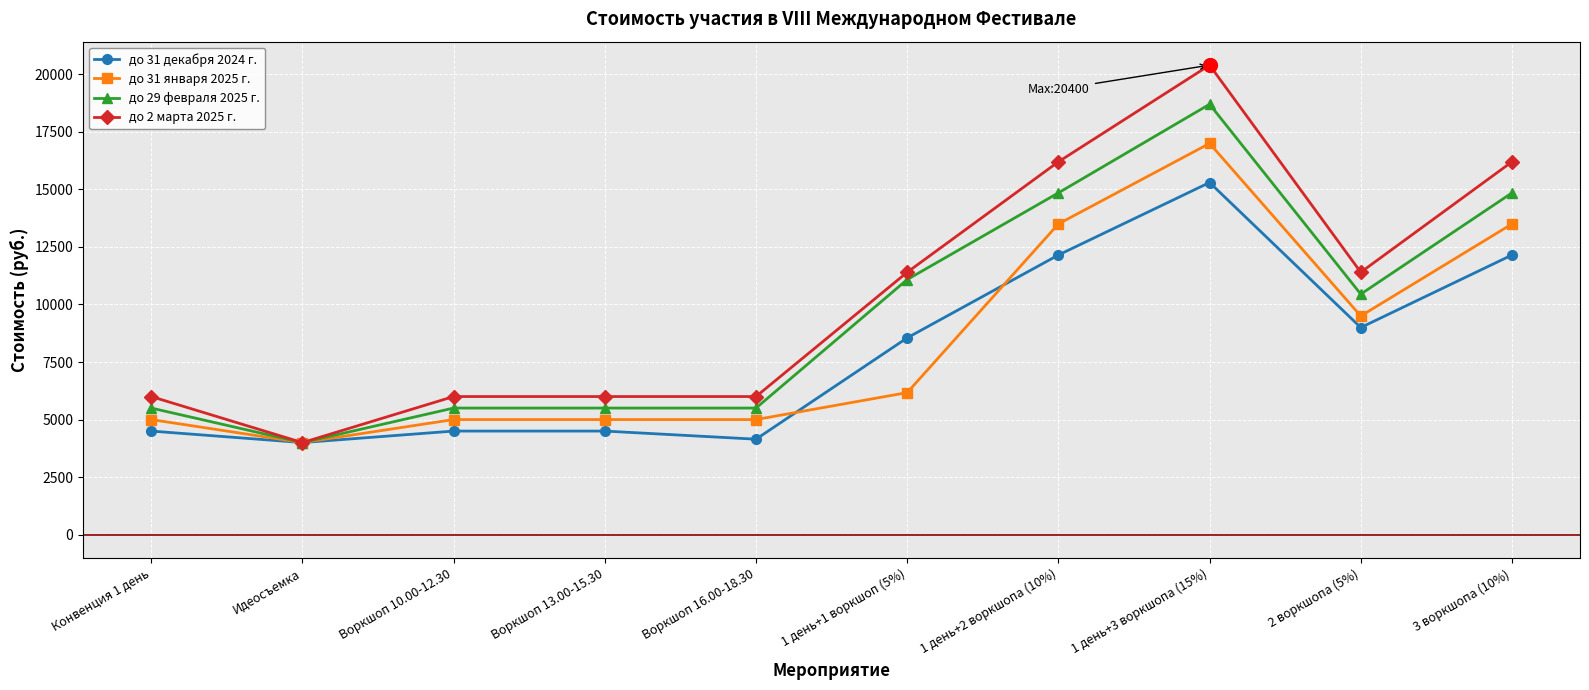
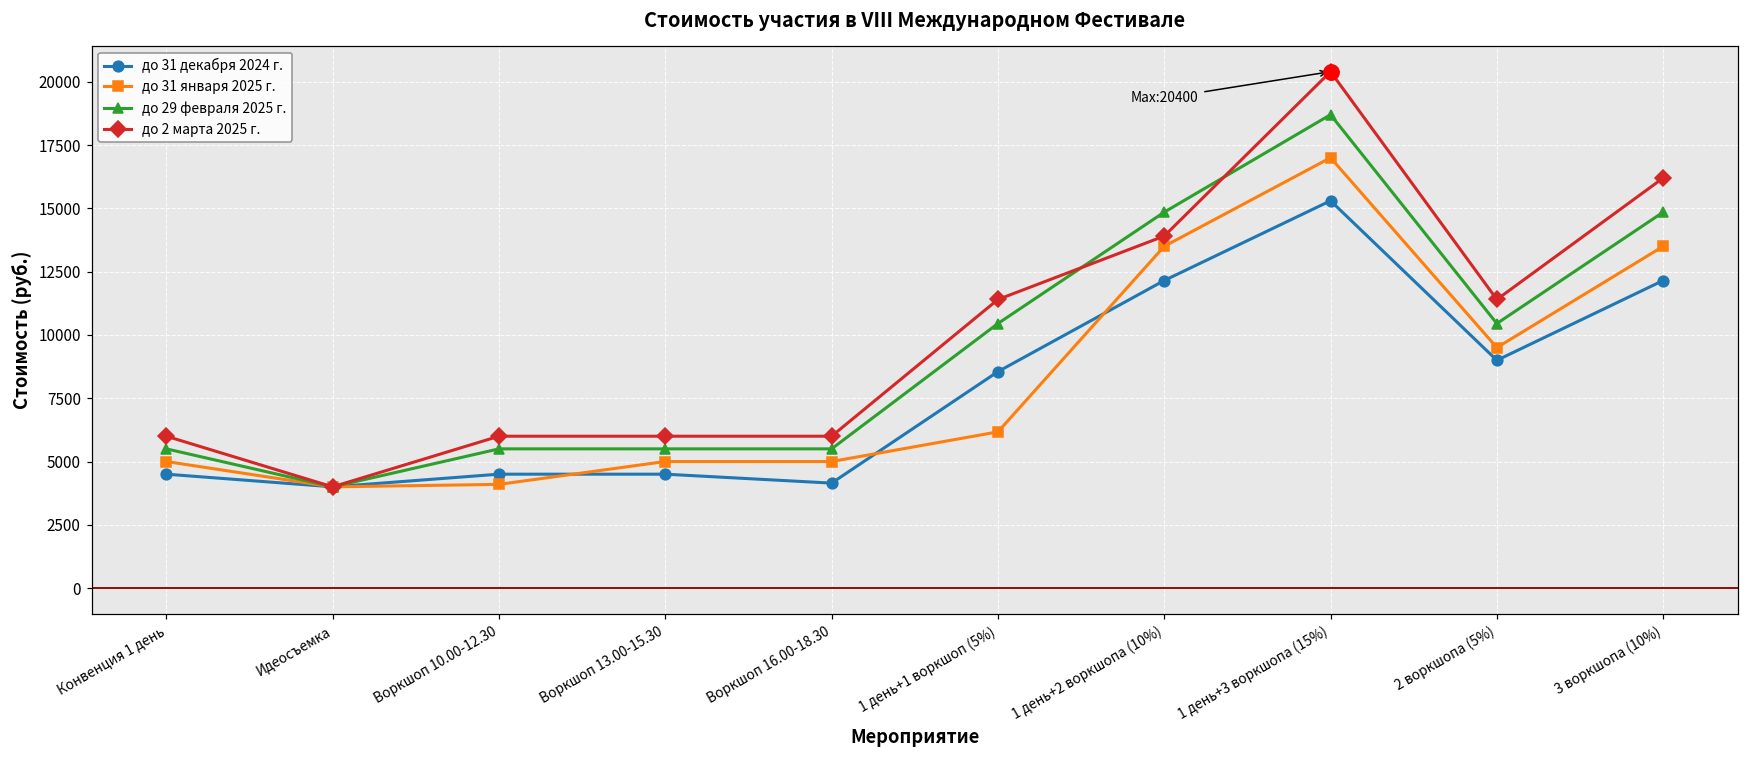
до 31 января 2025 г., Воркшоп 10.00-12.30: 5000 -> 4100
до 29 февраля 2025 г., 1 день+1 воркшоп (5%): 11100 -> 10500
до 2 марта 2025 г., 1 день+2 воркшопа (10%): 16200 -> 13900
